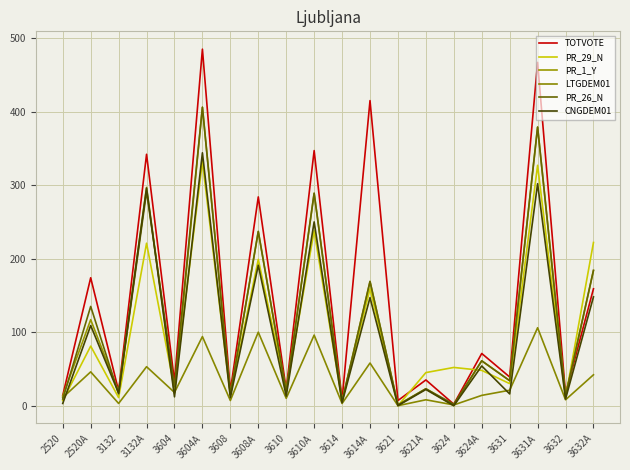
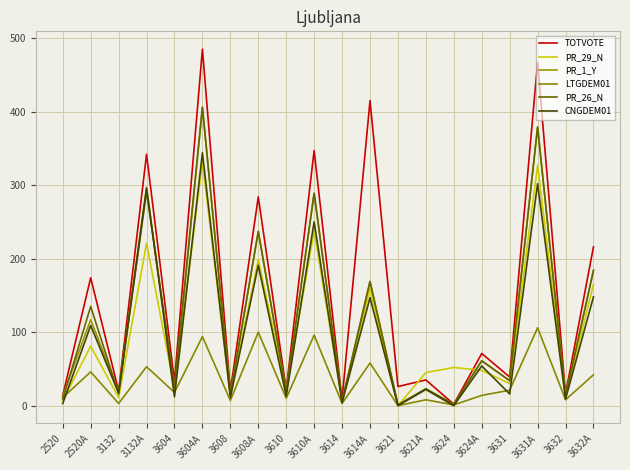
TOTVOTE, 3621: 10 -> 30
TOTVOTE, 3632A: 160 -> 220
PR_29_N, 3632A: 220 -> 170
